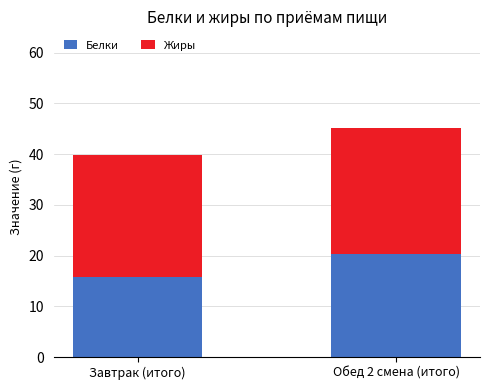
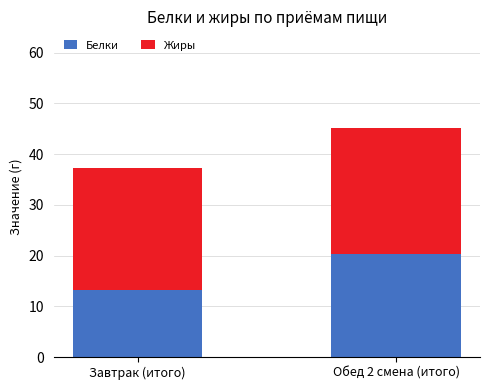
Белки, Завтрак (итого): 16 -> 13
